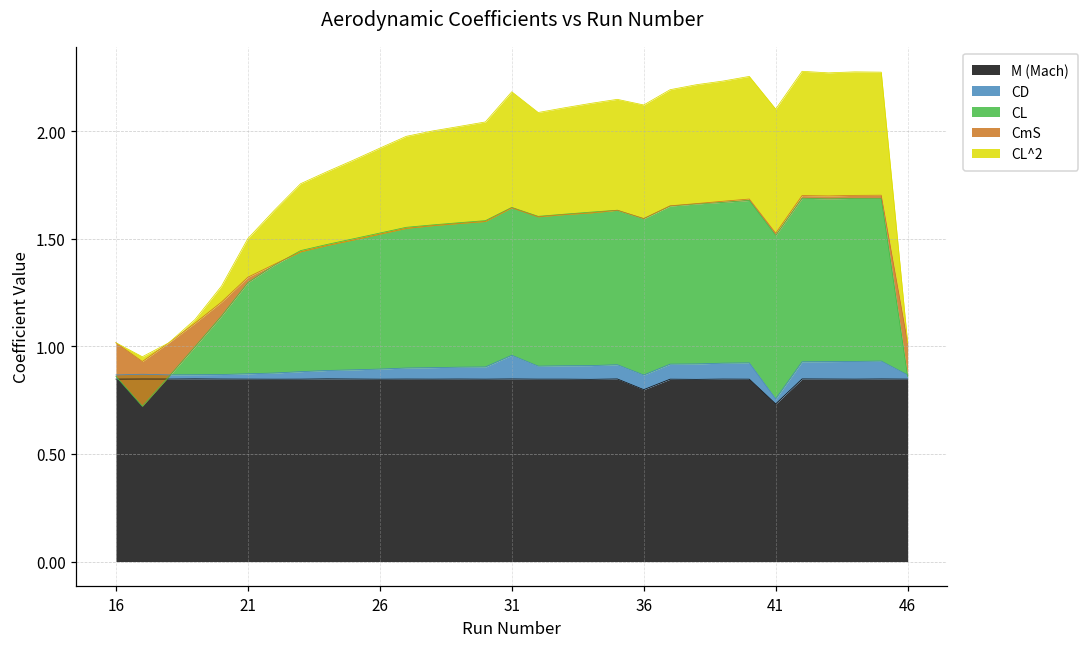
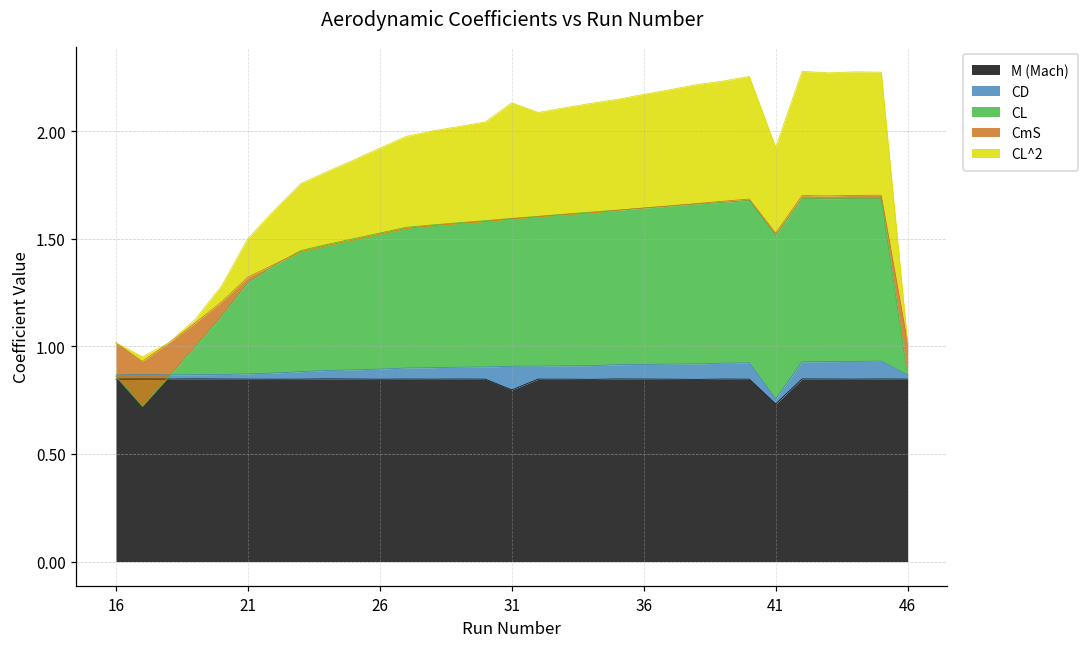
M (Mach), 31: 0.85 -> 0.80
M (Mach), 36: 0.80 -> 0.85
CL^2, 41: 0.58 -> 0.40
